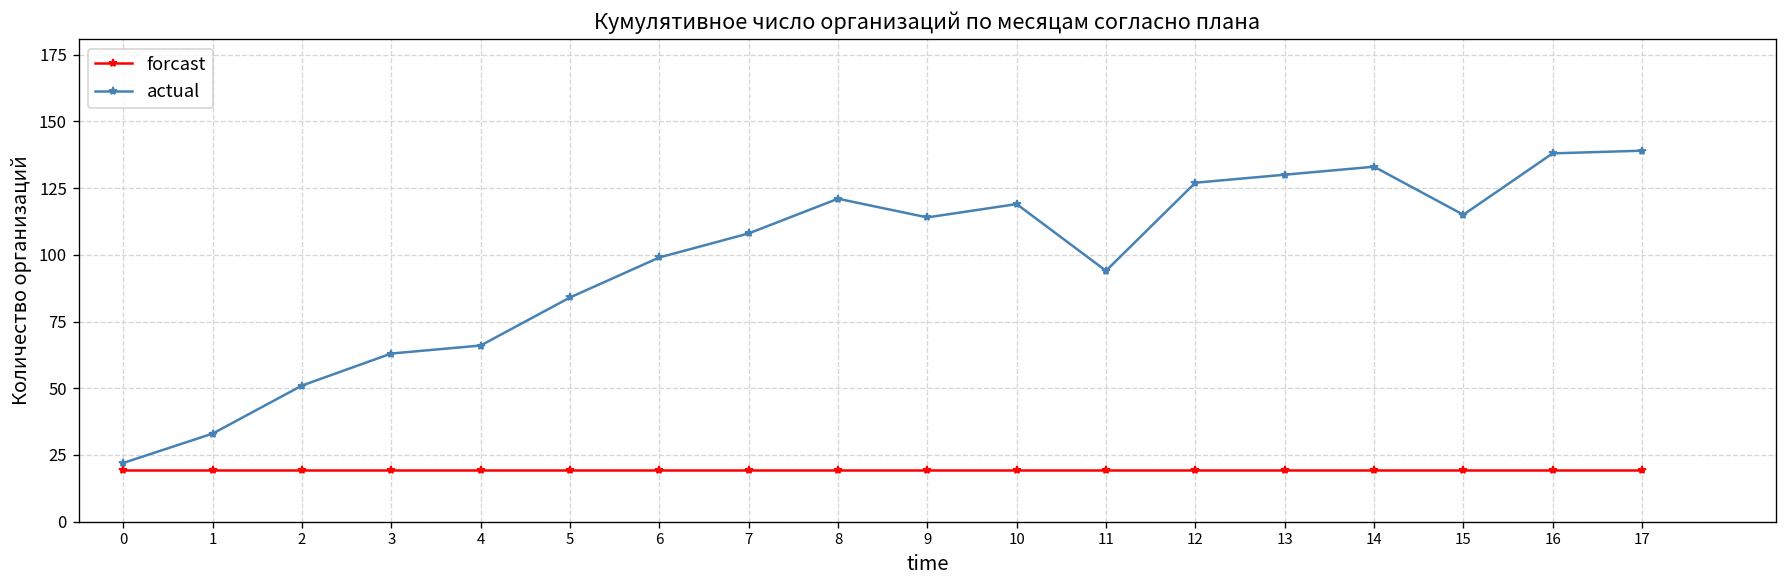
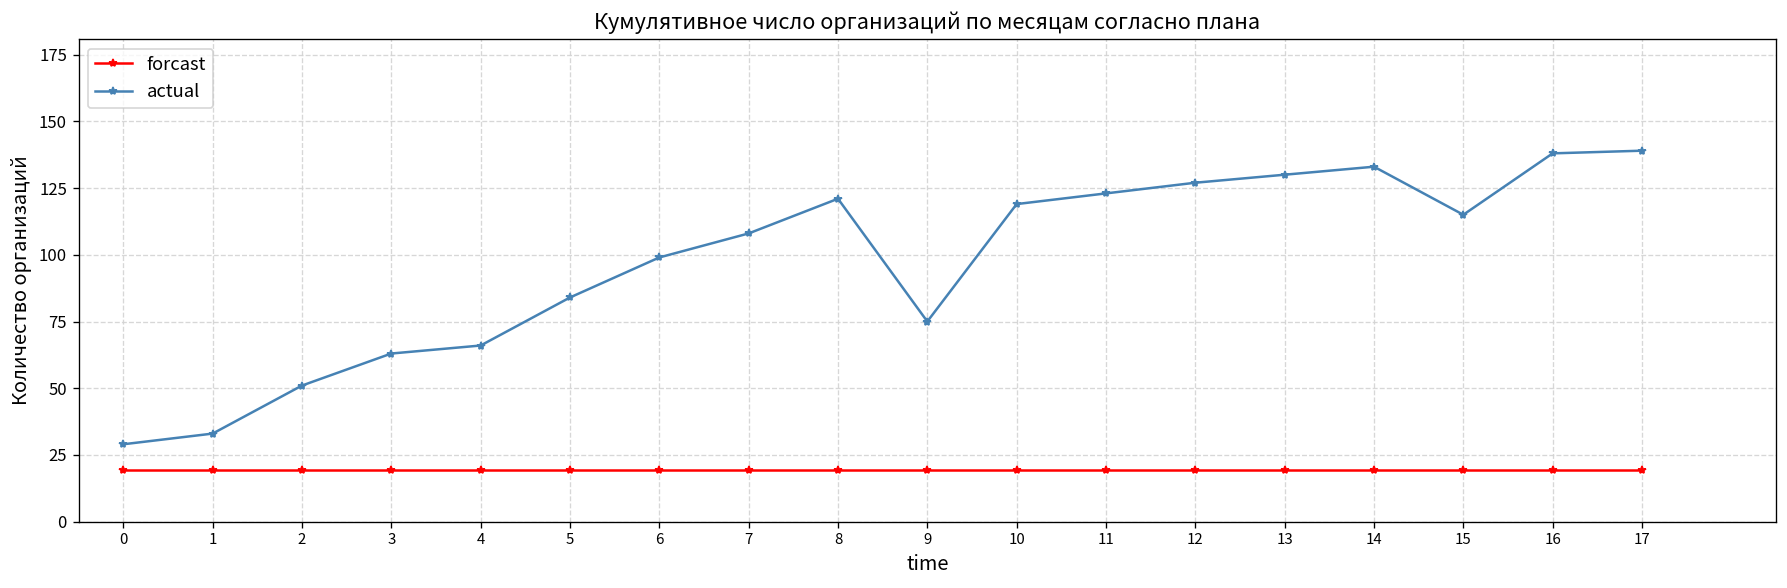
actual, 0: 22 -> 29
actual, 9: 114 -> 75
actual, 11: 94 -> 123
